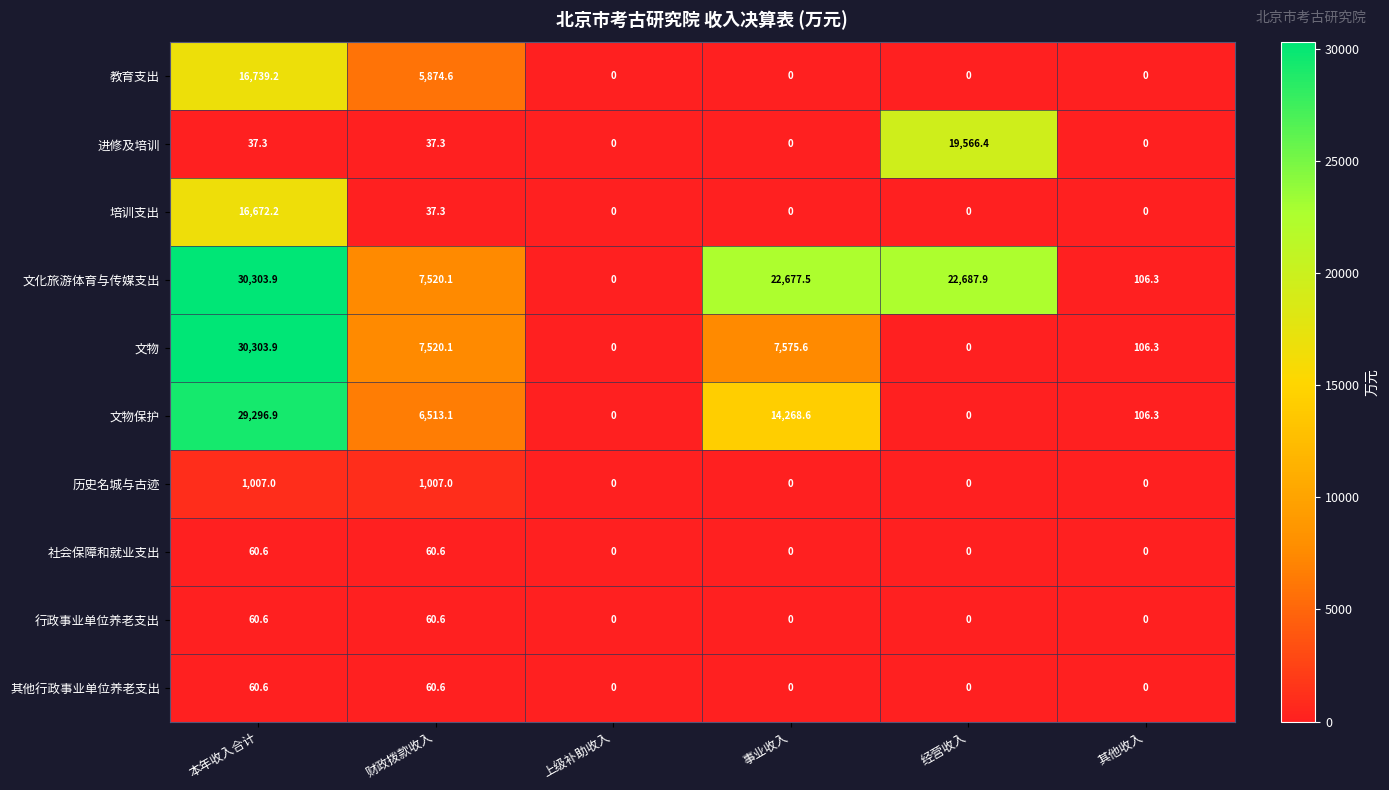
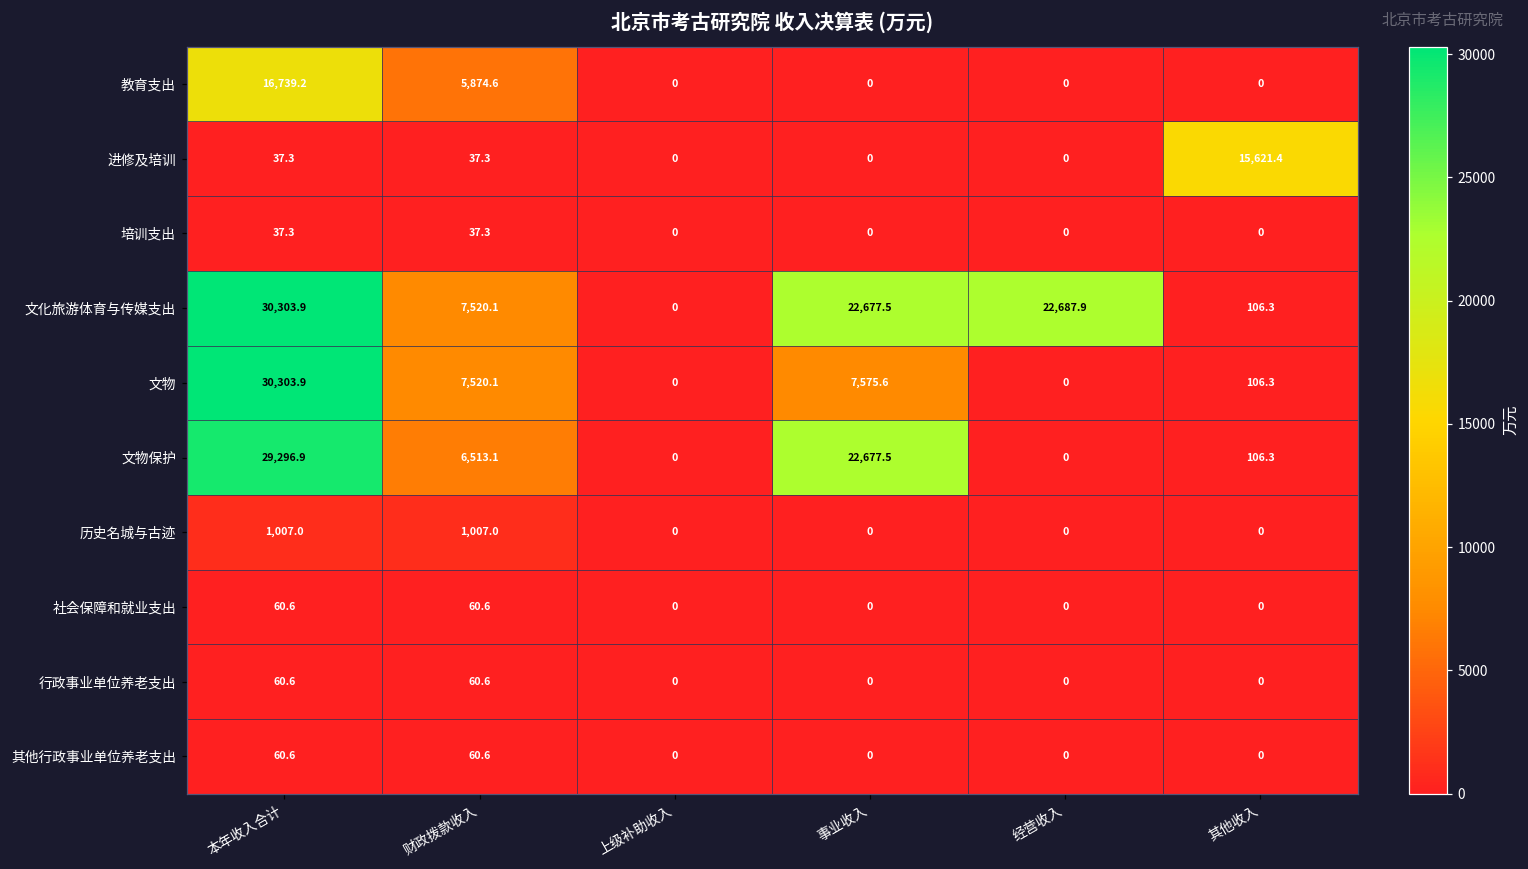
进修及培训, 经营收入: 19,566.4 -> 0
进修及培训, 其他收入: 0 -> 15,621.4
培训支出, 本年收入合计: 16,672.2 -> 37.3
文物保护, 事业收入: 14,268.6 -> 22,677.5
